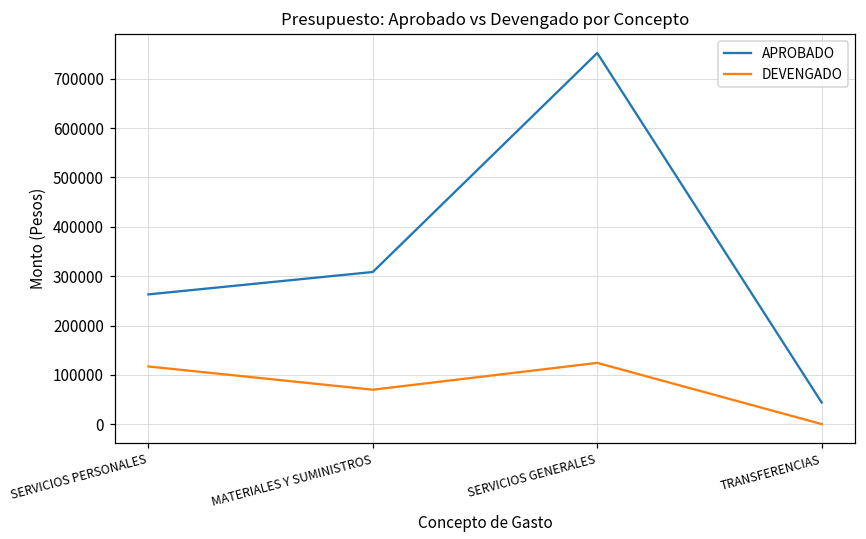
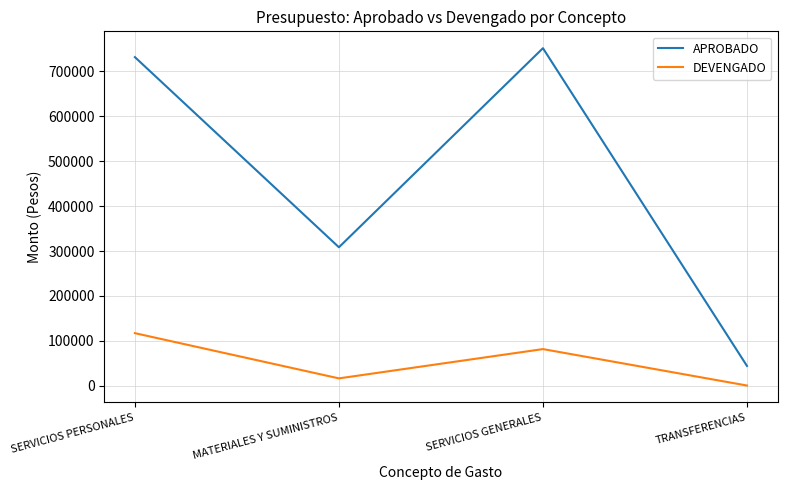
APROBADO, SERVICIOS PERSONALES: 260000 -> 730000
DEVENGADO, MATERIALES Y SUMINISTROS: 70000 -> 20000
DEVENGADO, SERVICIOS GENERALES: 120000 -> 80000
